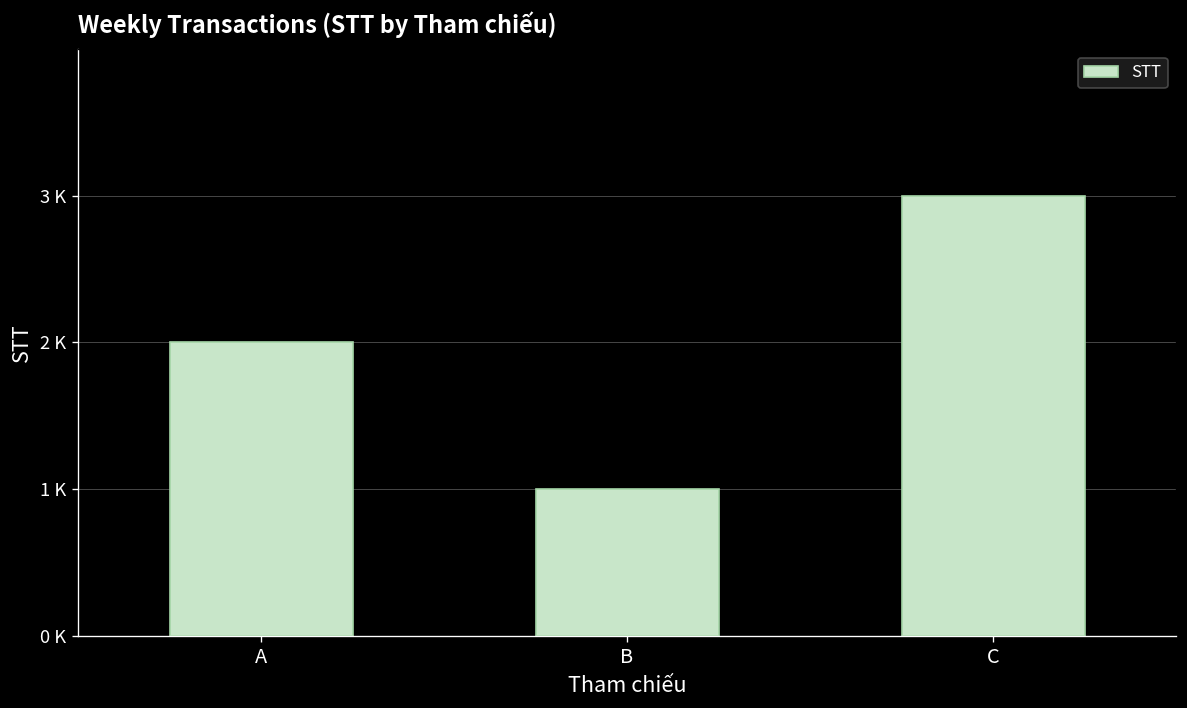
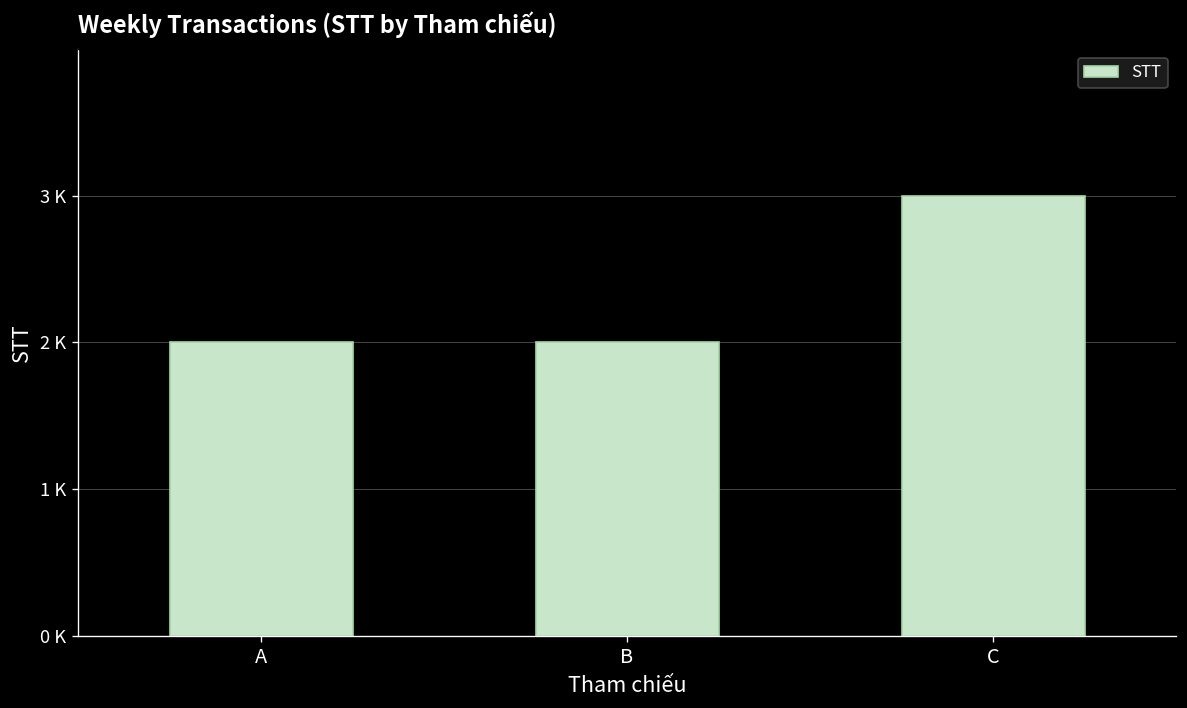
B: 1000 -> 2000
